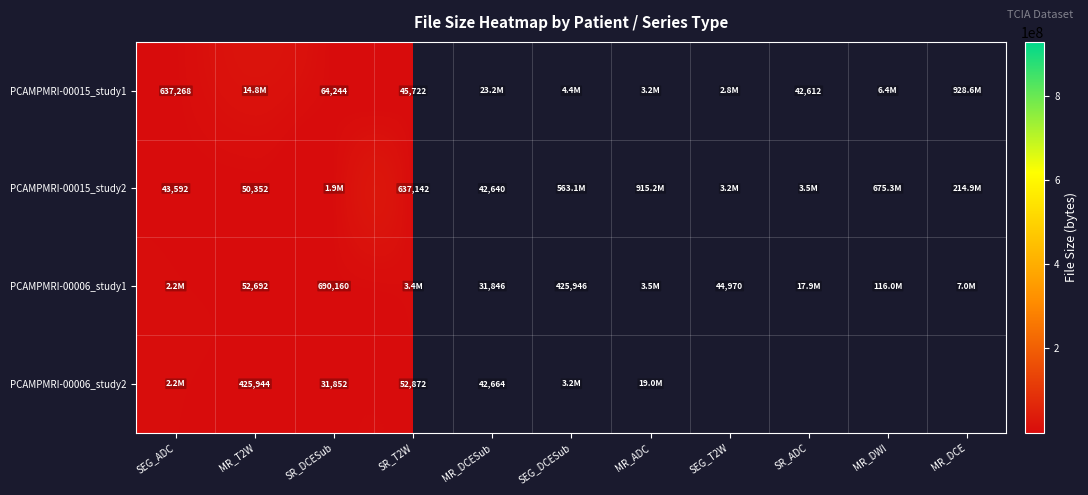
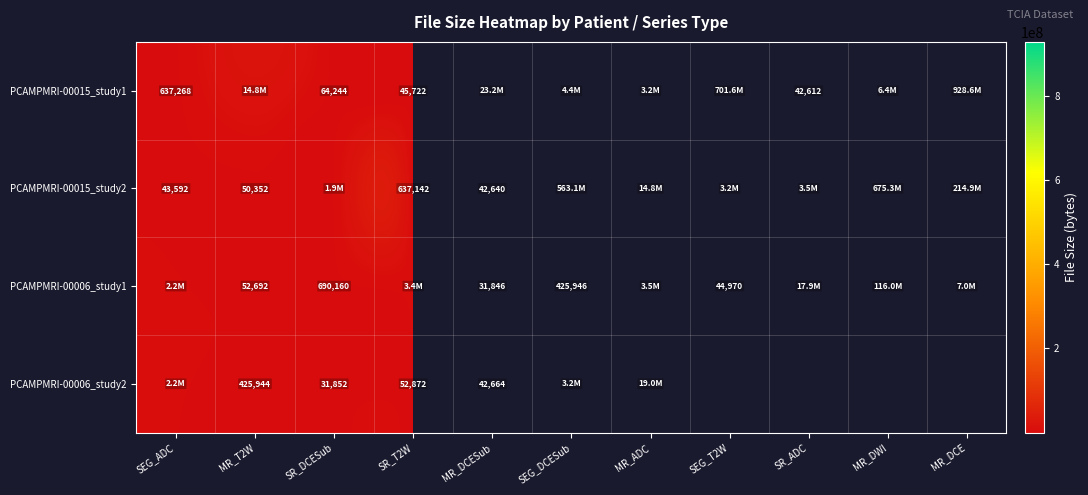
PCAMPMRI-00015_study1, SEG_T2W: 2.8M -> 701.6M
PCAMPMRI-00015_study2, MR_ADC: 915.2M -> 14.8M
